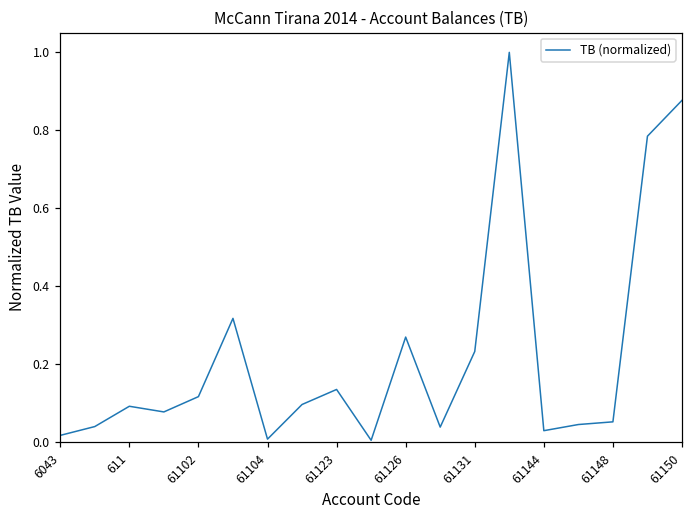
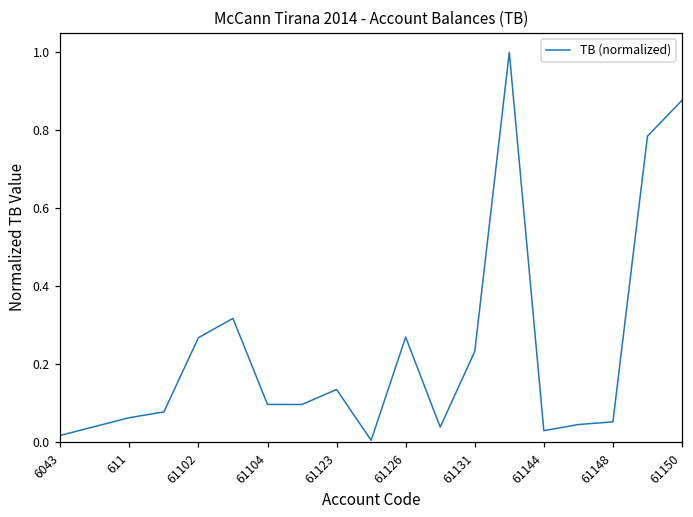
611: 0.09 -> 0.06
61102: 0.12 -> 0.27
61104: 0.01 -> 0.10
